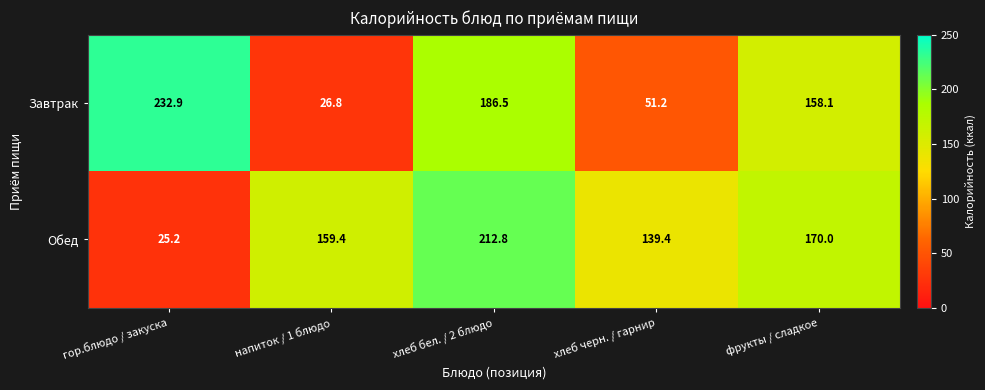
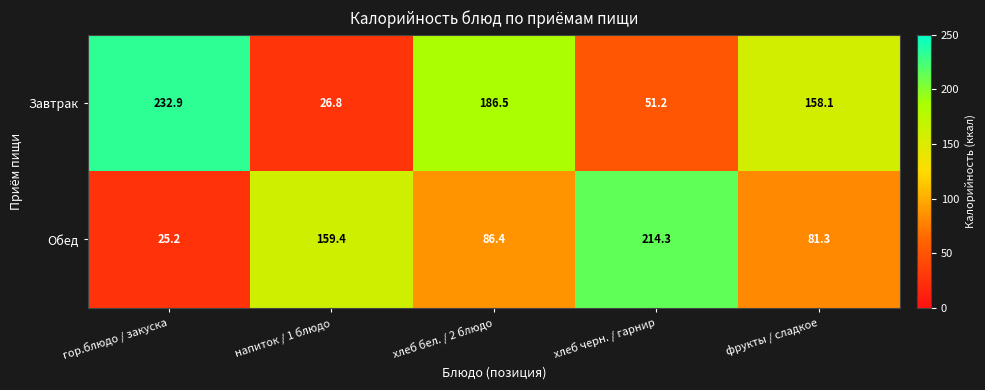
Обед, хлеб бел. / 2 блюдо: 212.8 -> 86.4
Обед, хлеб черн. / гарнир: 139.4 -> 214.3
Обед, фрукты / сладкое: 170.0 -> 81.3
